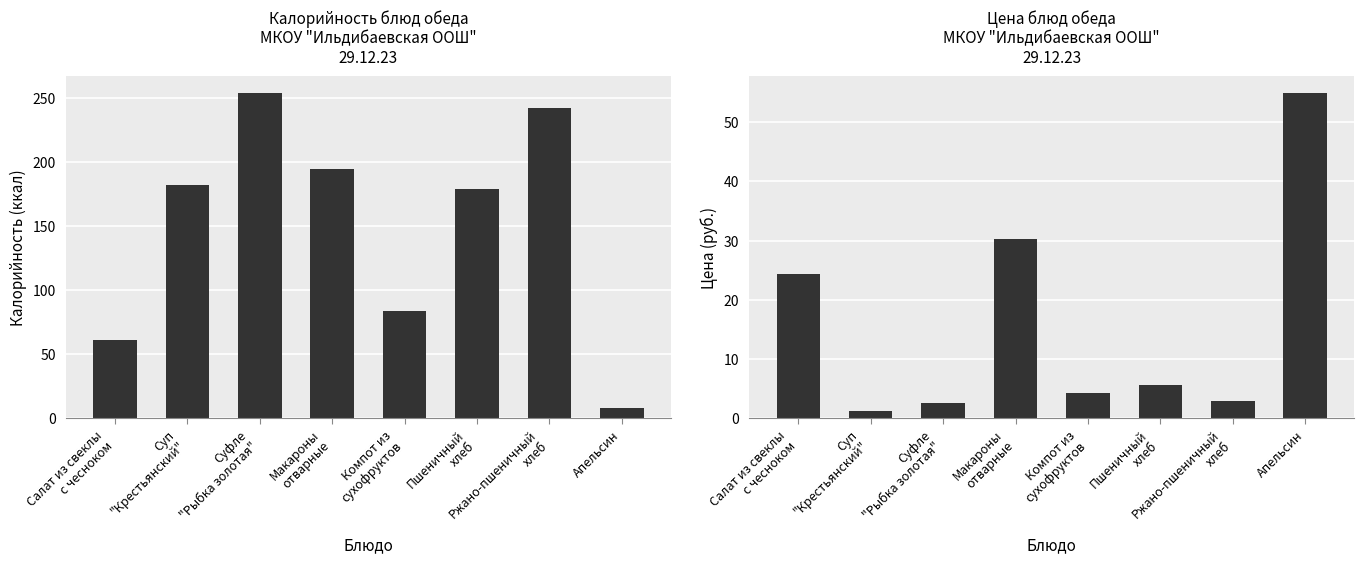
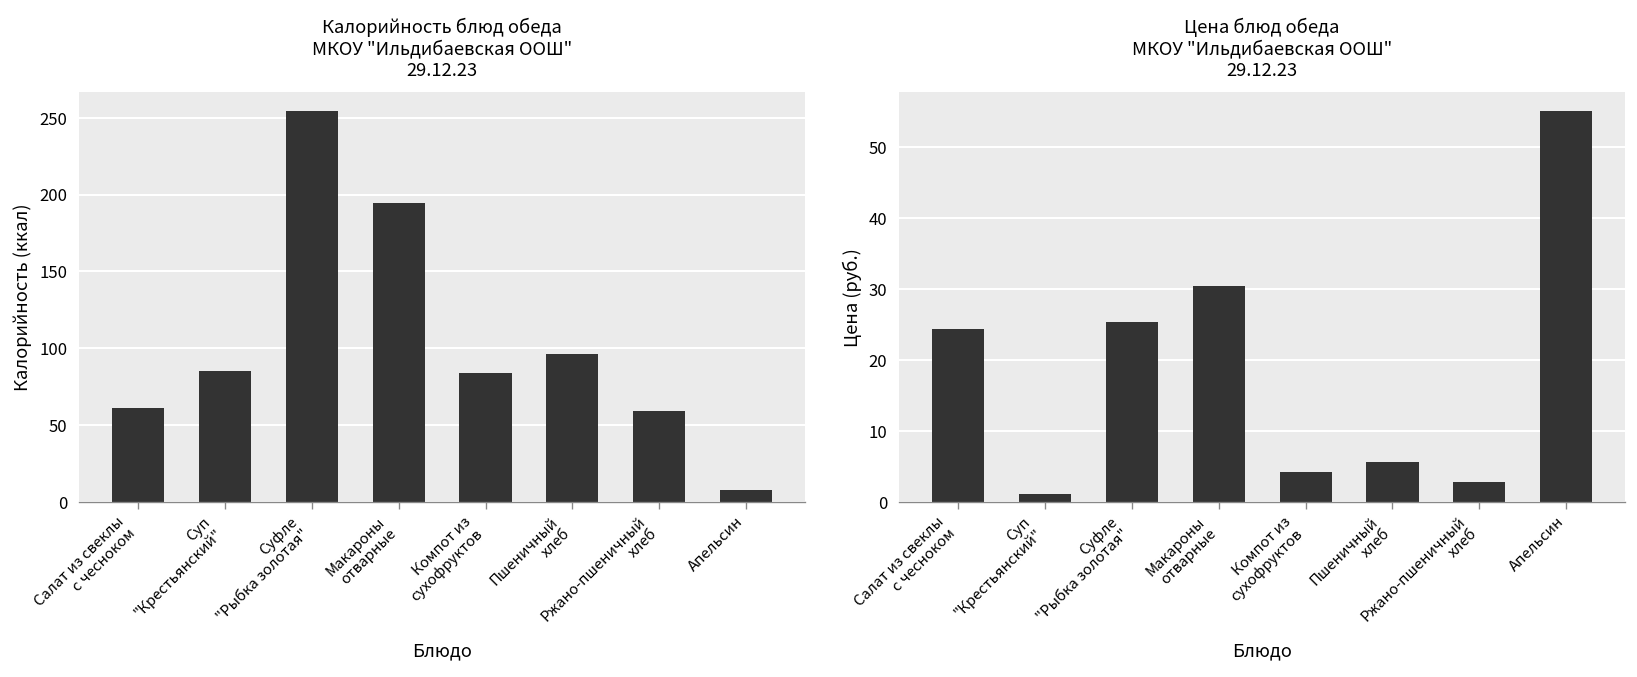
Калорийность блюд обеда МКОУ "Ильдибаевская ООШ" 29.12.23, Суп "Крестьянский": 182 -> 85
Калорийность блюд обеда МКОУ "Ильдибаевская ООШ" 29.12.23, Пшеничный хлеб: 179 -> 96
Калорийность блюд обеда МКОУ "Ильдибаевская ООШ" 29.12.23, Ржано-пшеничный хлеб: 242 -> 59
Цена блюд обеда МКОУ "Ильдибаевская ООШ" 29.12.23, Суфле "Рыбка золотая": 3 -> 25
